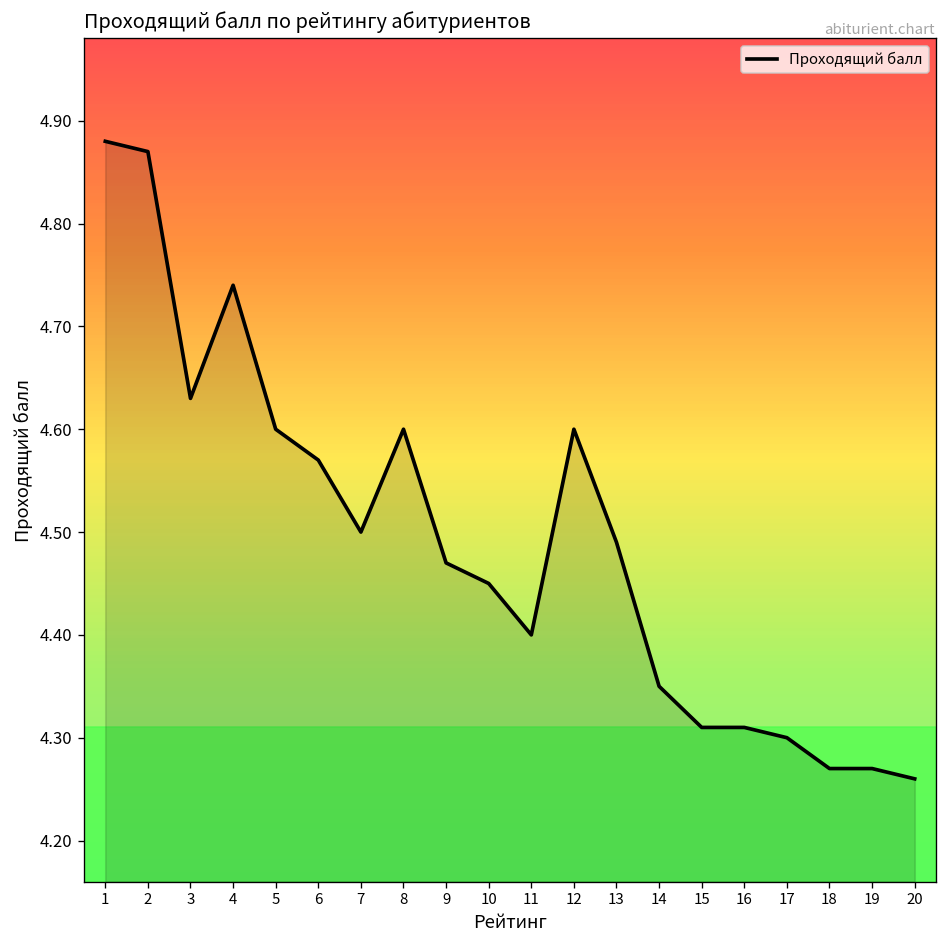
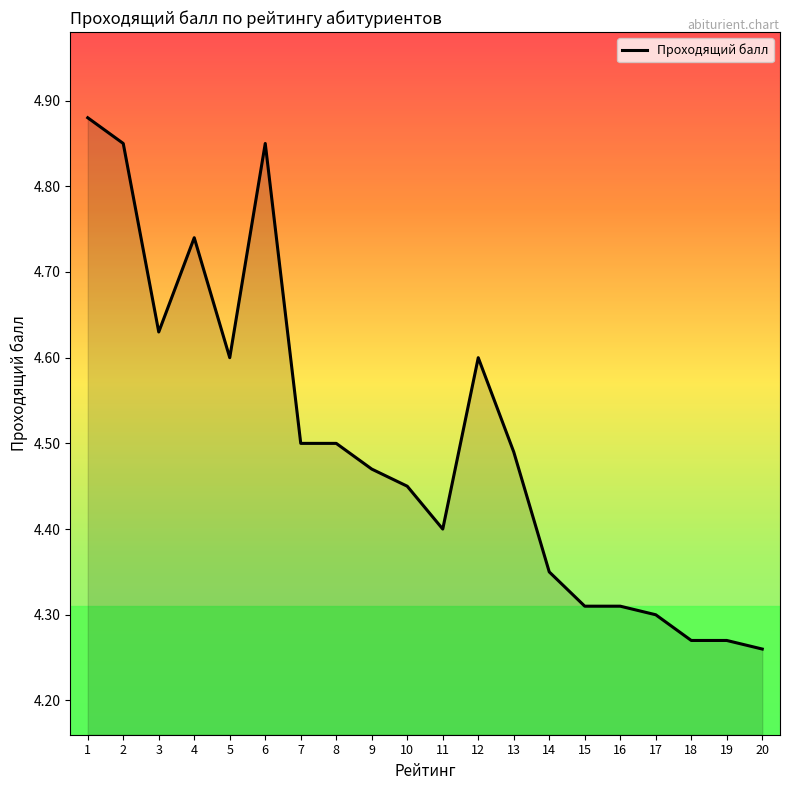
2: 4.87 -> 4.85
6: 4.57 -> 4.85
8: 4.6 -> 4.5
